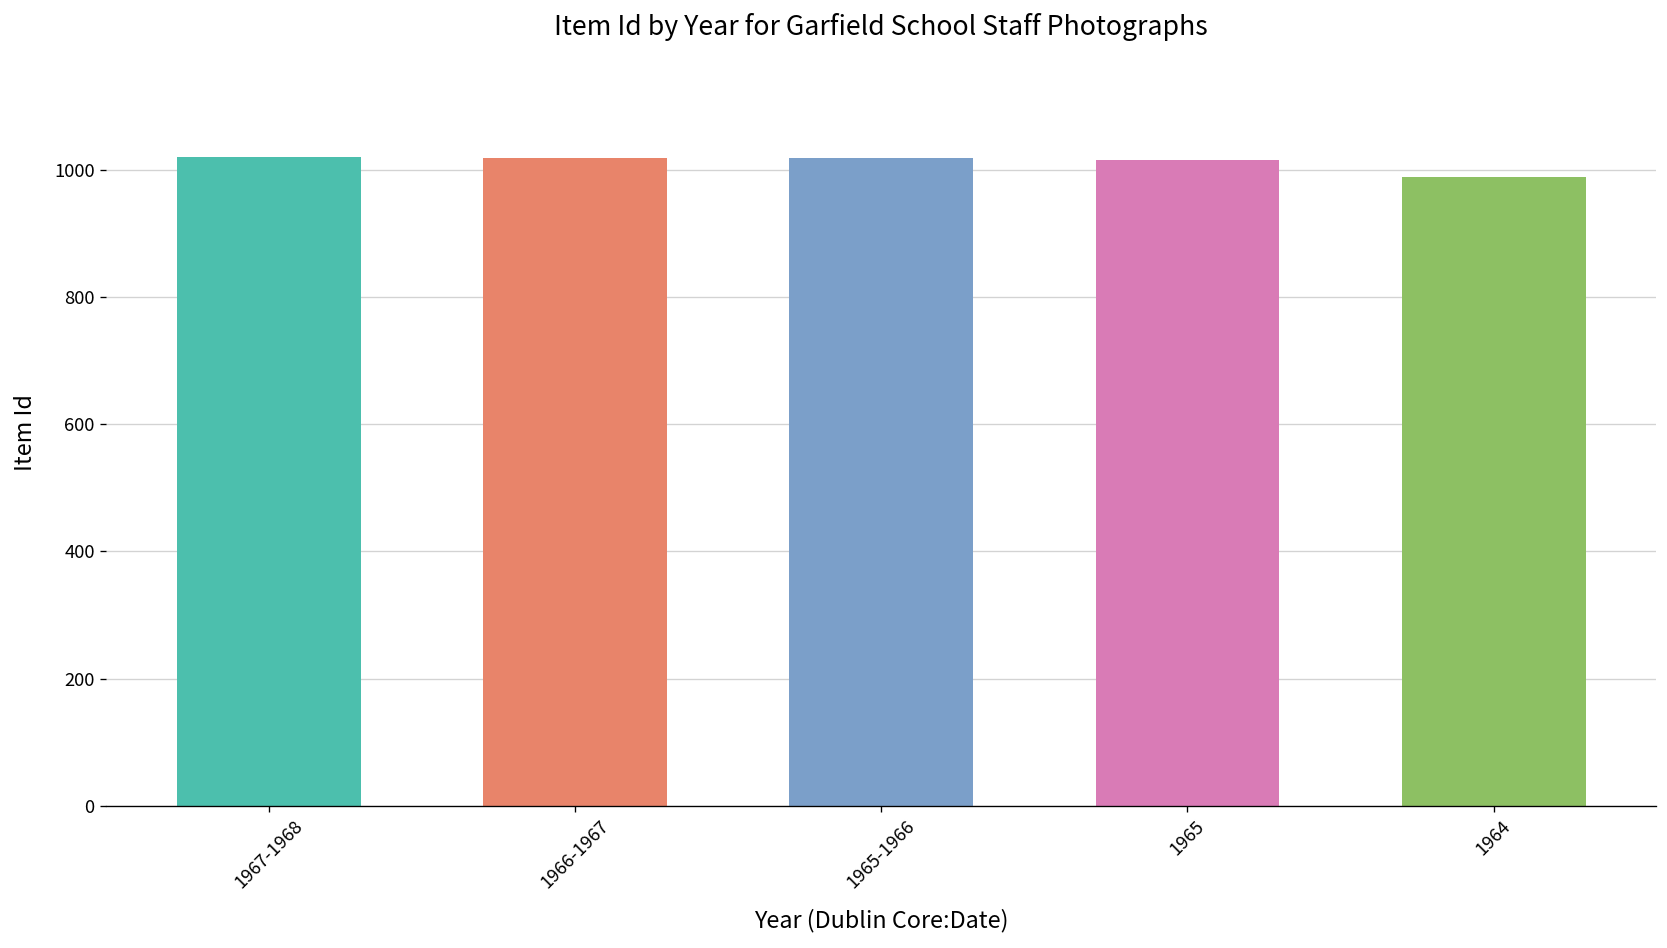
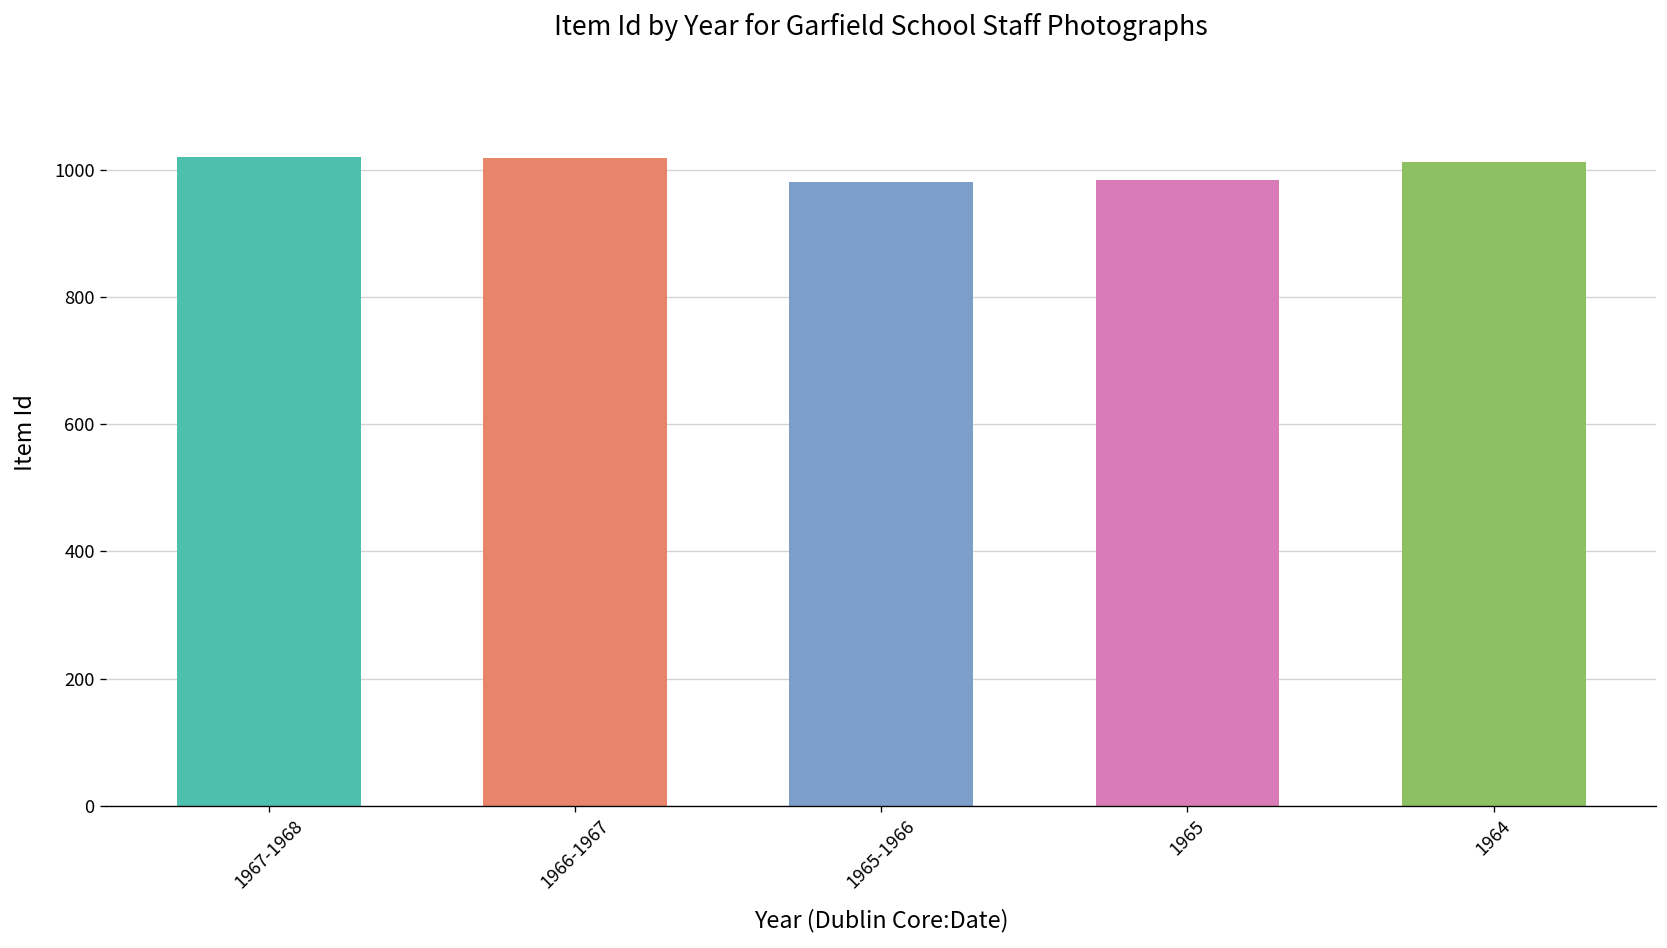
1965-1966: 1020 -> 980
1965: 1020 -> 980
1964: 990 -> 1010
